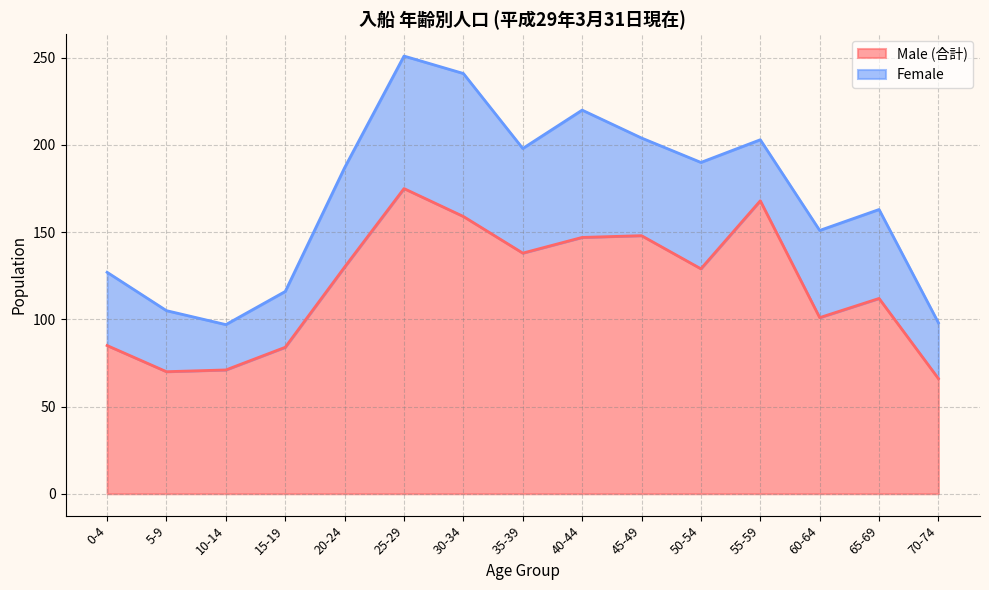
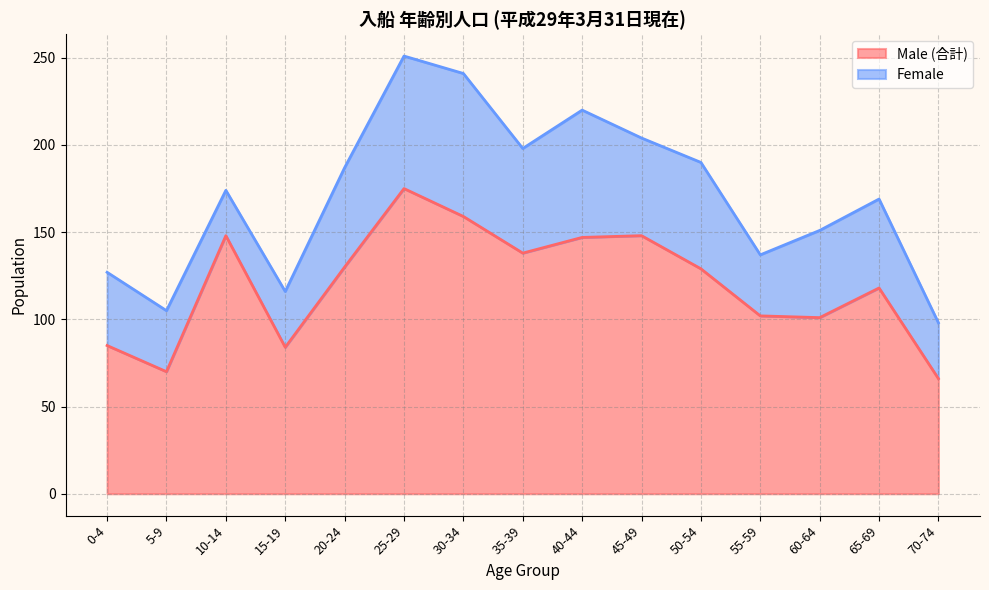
Male (合計), 10-14: 71 -> 148
Male (合計), 55-59: 168 -> 102
Male (合計), 65-69: 112 -> 118
